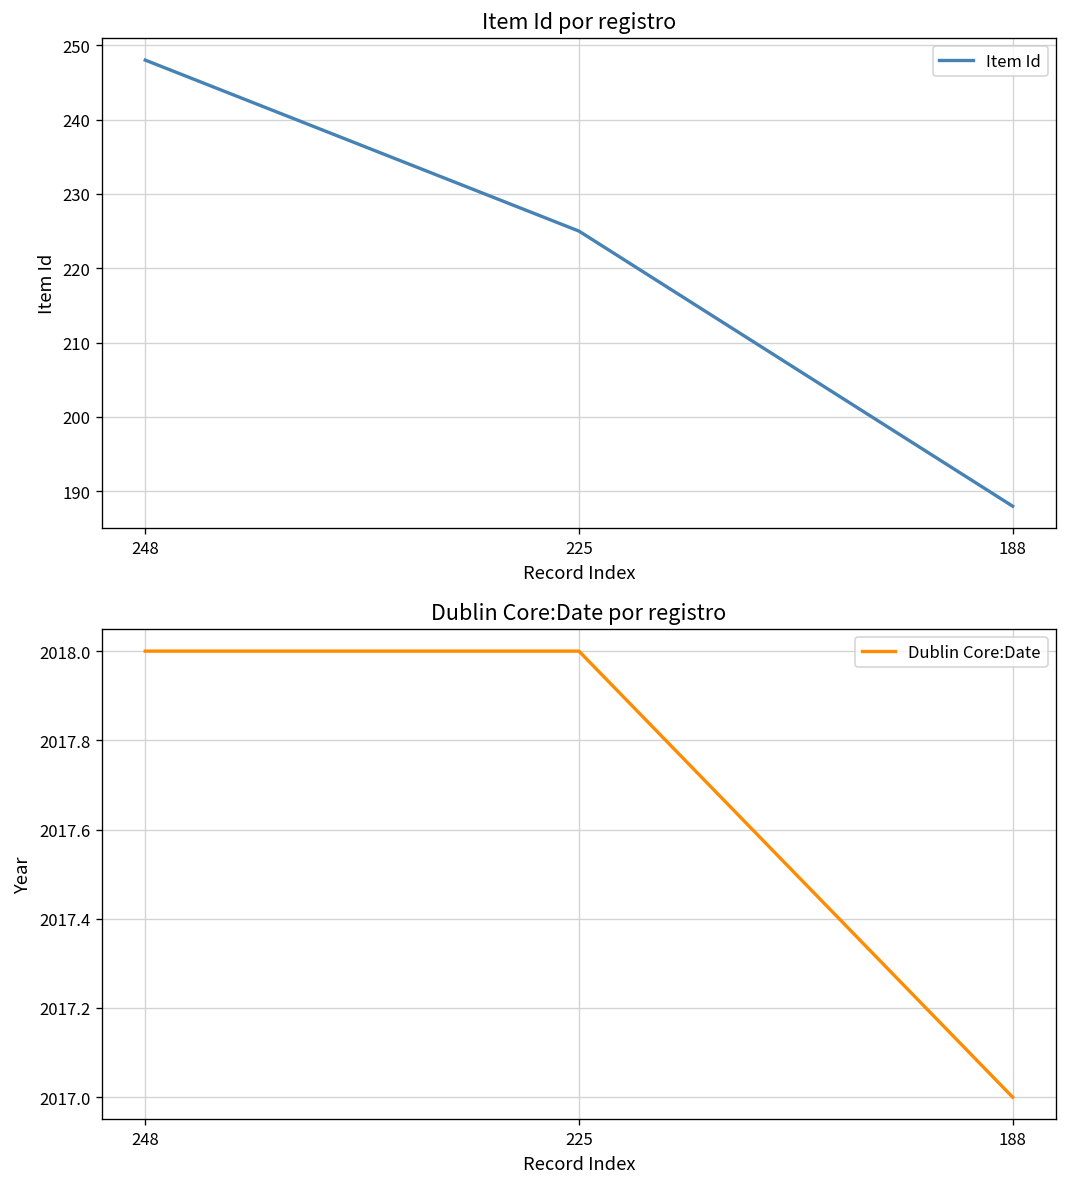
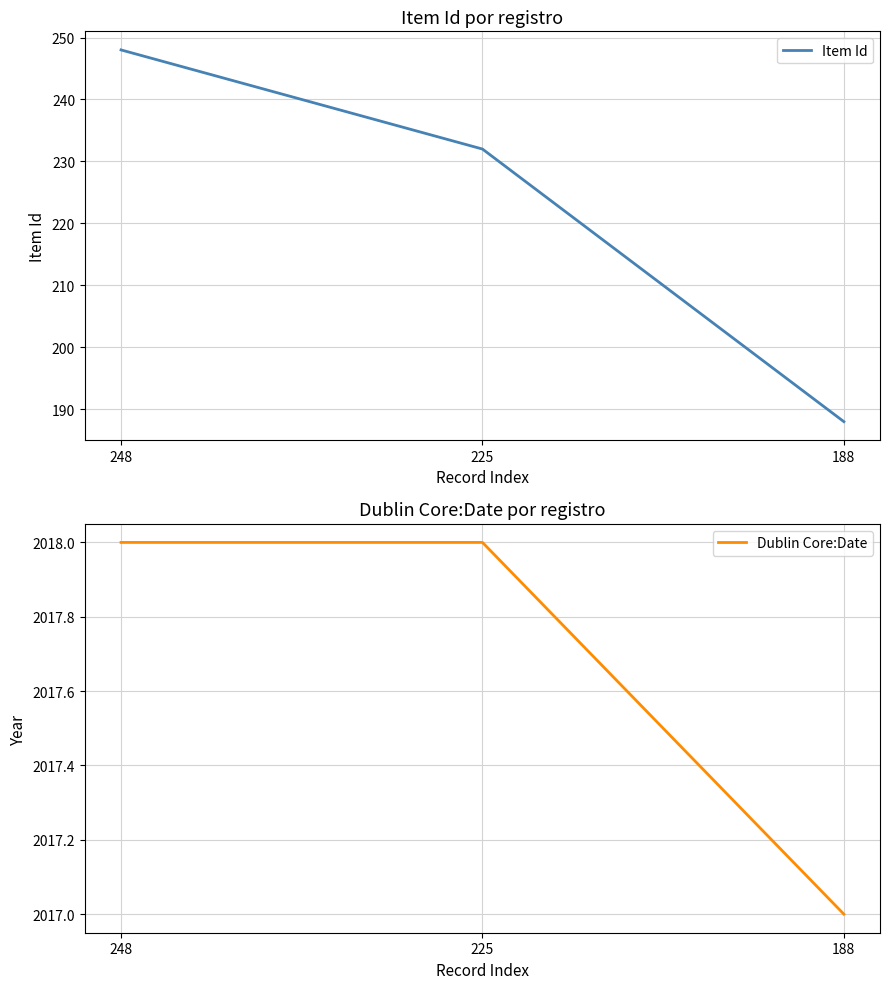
Item Id por registro, 225: 225 -> 232
